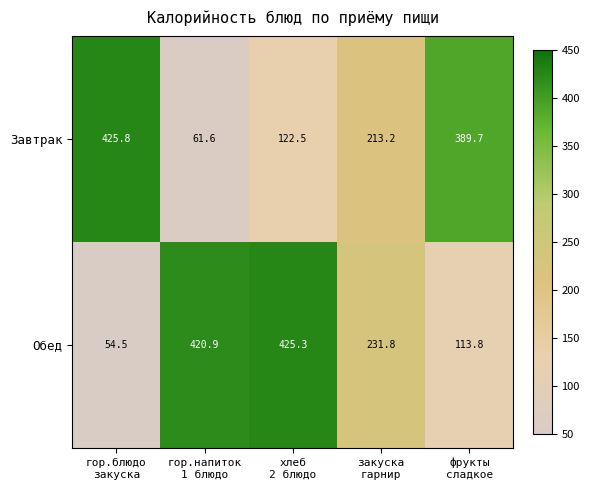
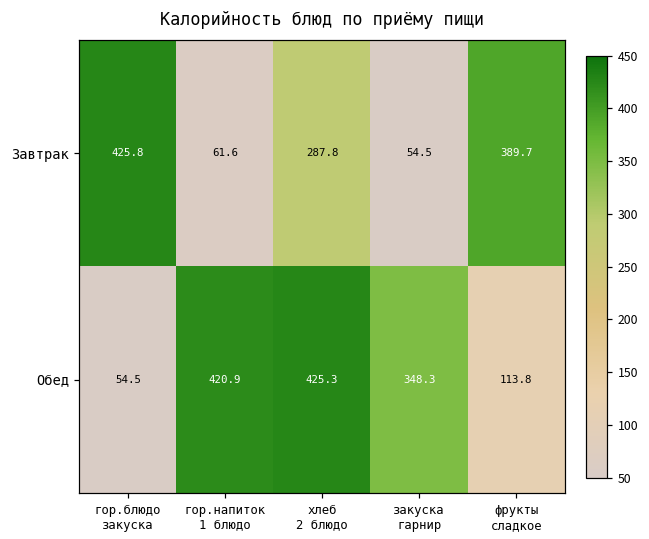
Завтрак, хлеб 2 блюдо: 122.5 -> 287.8
Завтрак, закуска гарнир: 213.2 -> 54.5
Обед, закуска гарнир: 231.8 -> 348.3
